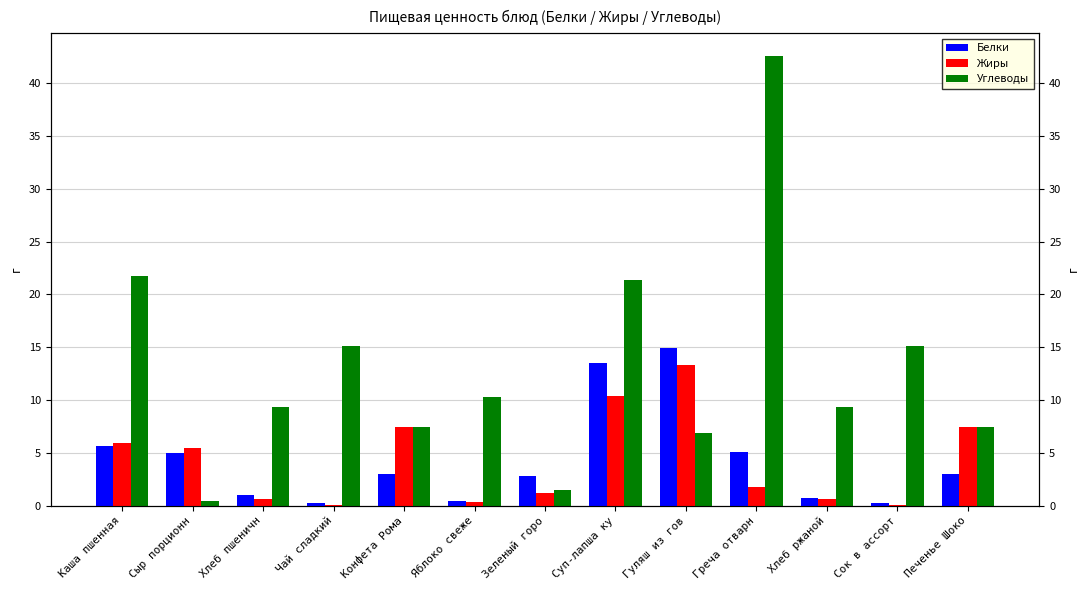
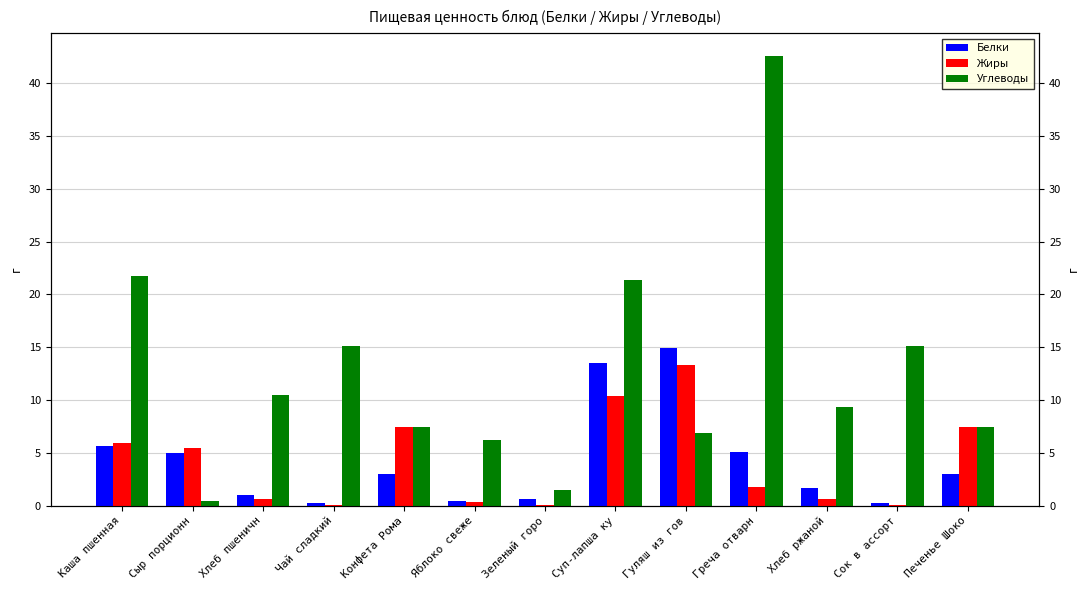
Углеводы, Хлеб пшеничн: 9.3 -> 10.5
Углеводы, Яблоко свеже: 10.3 -> 6.2
Белки, Зеленый горо: 2.8 -> 0.6
Жиры, Зеленый горо: 1.2 -> 0.1
Белки, Хлеб ржаной: 0.7 -> 1.7
